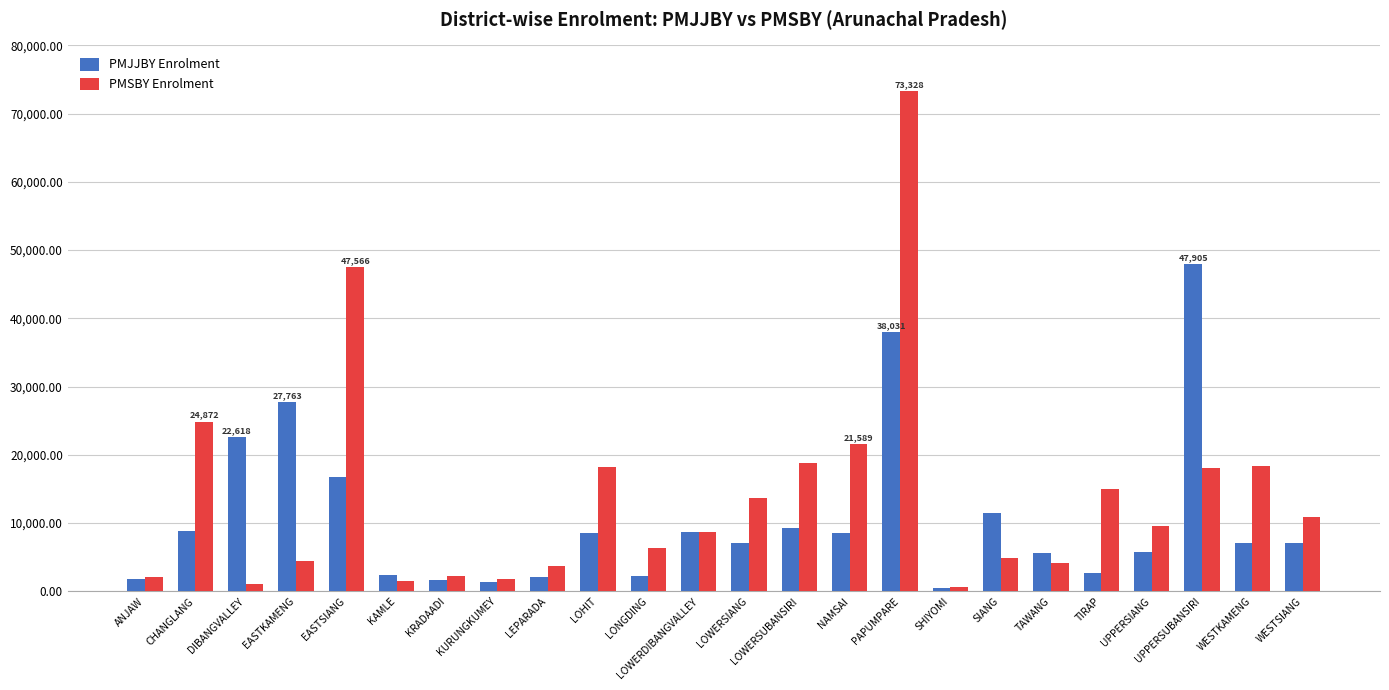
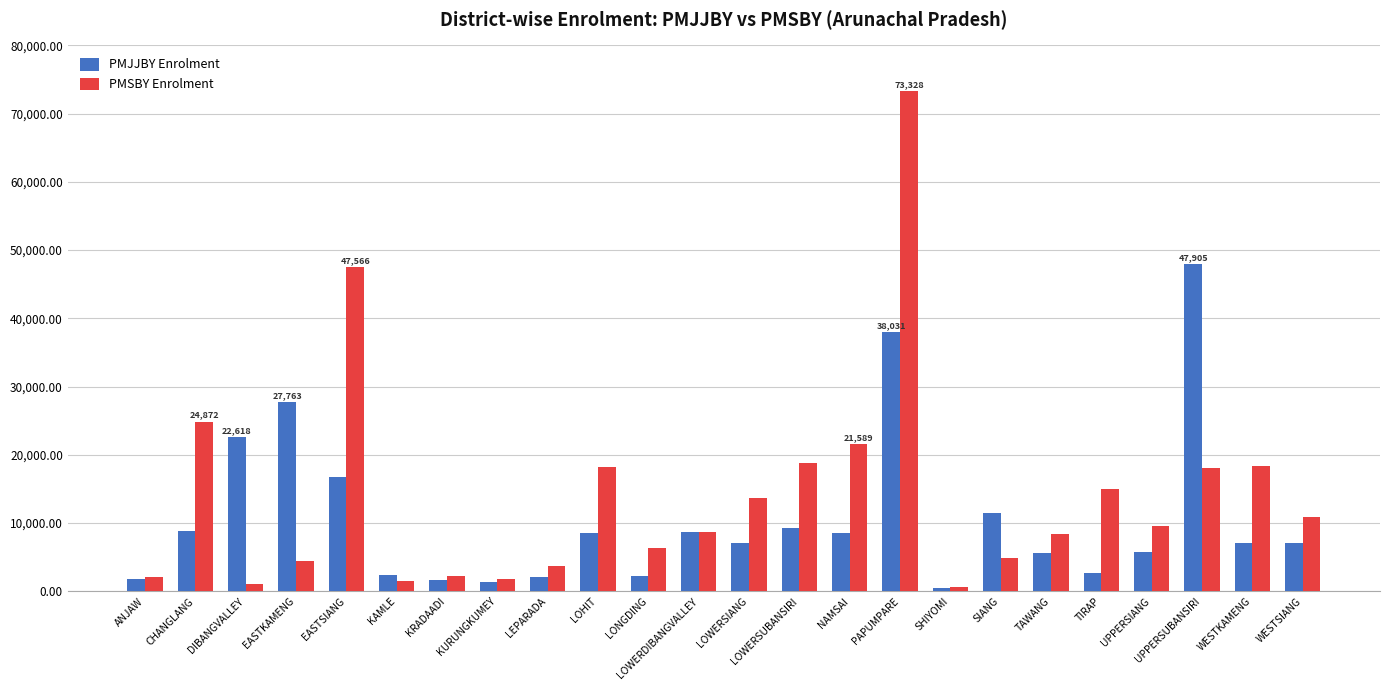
PMSBY Enrolment, TAWANG: 4,000 -> 8,000
